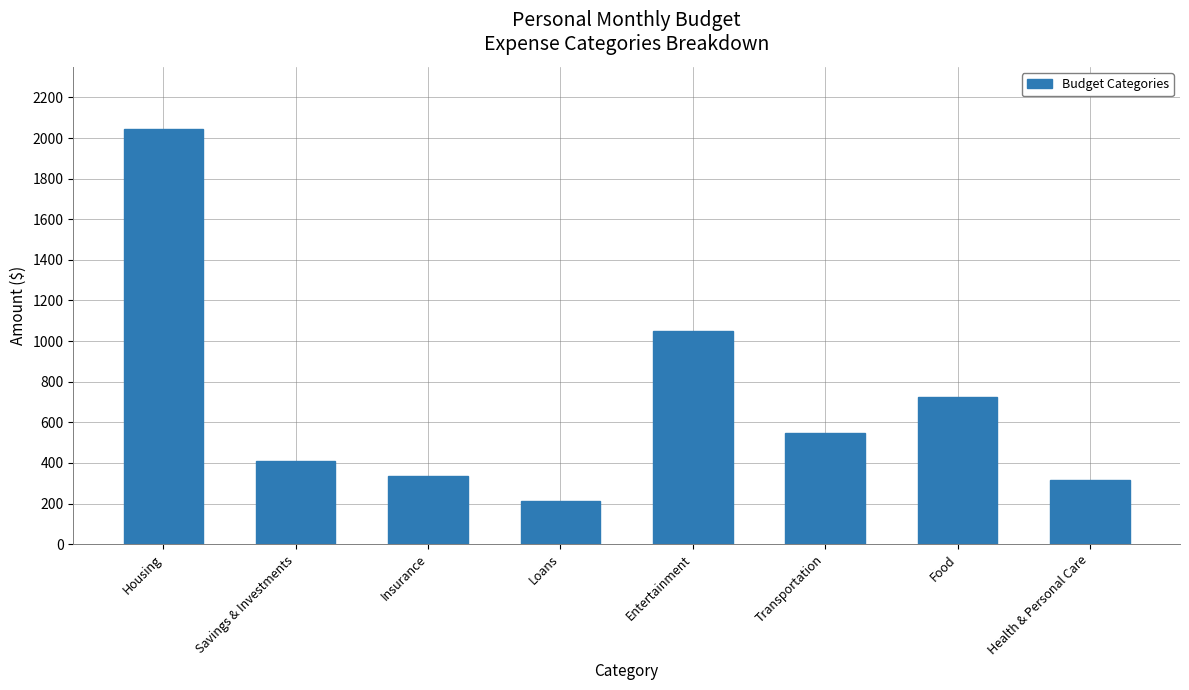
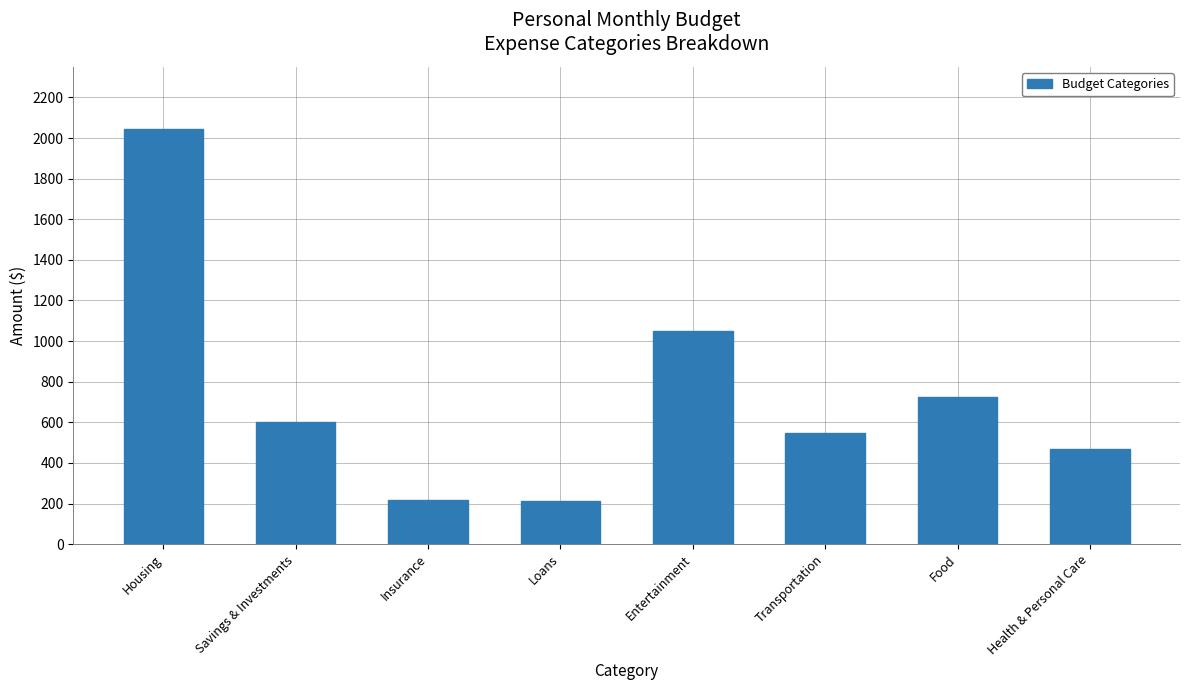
Savings & Investments: 410 -> 600
Insurance: 340 -> 220
Health & Personal Care: 320 -> 470
